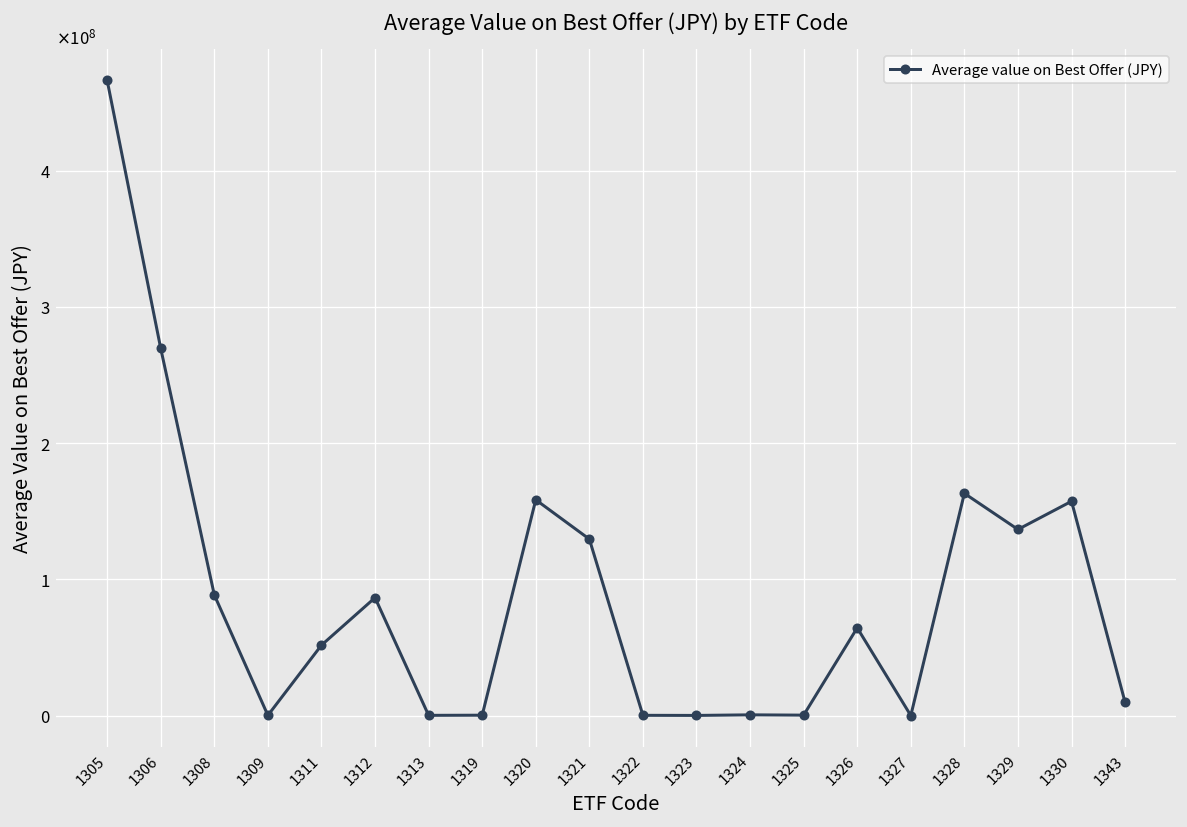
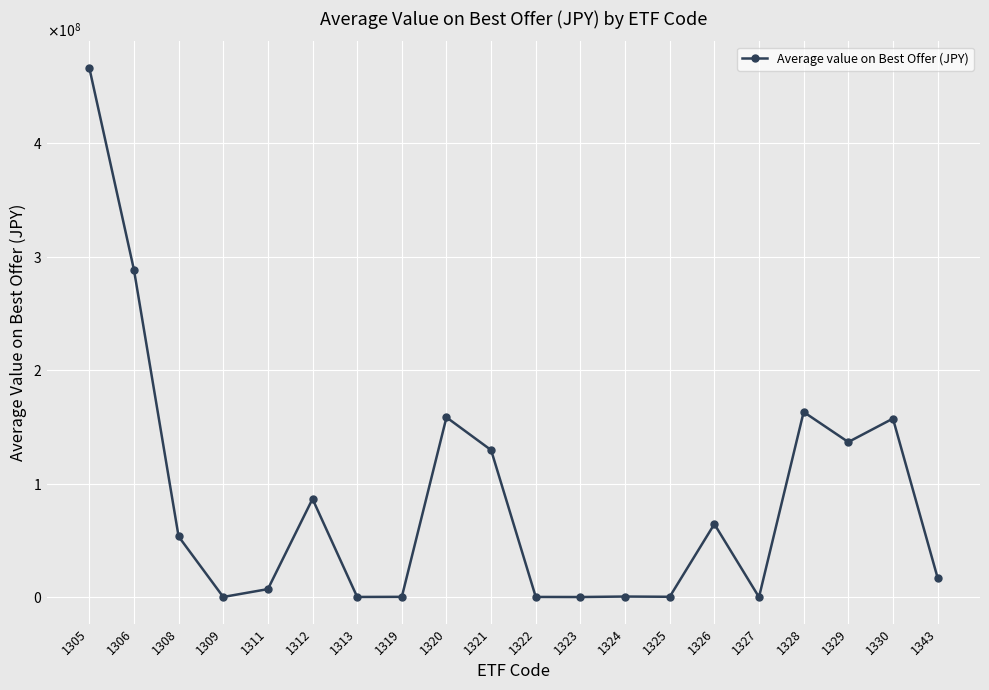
1306: 269000000 -> 288000000
1308: 89000000 -> 53000000
1311: 52000000 -> 7000000
1343: 10000000 -> 17000000
